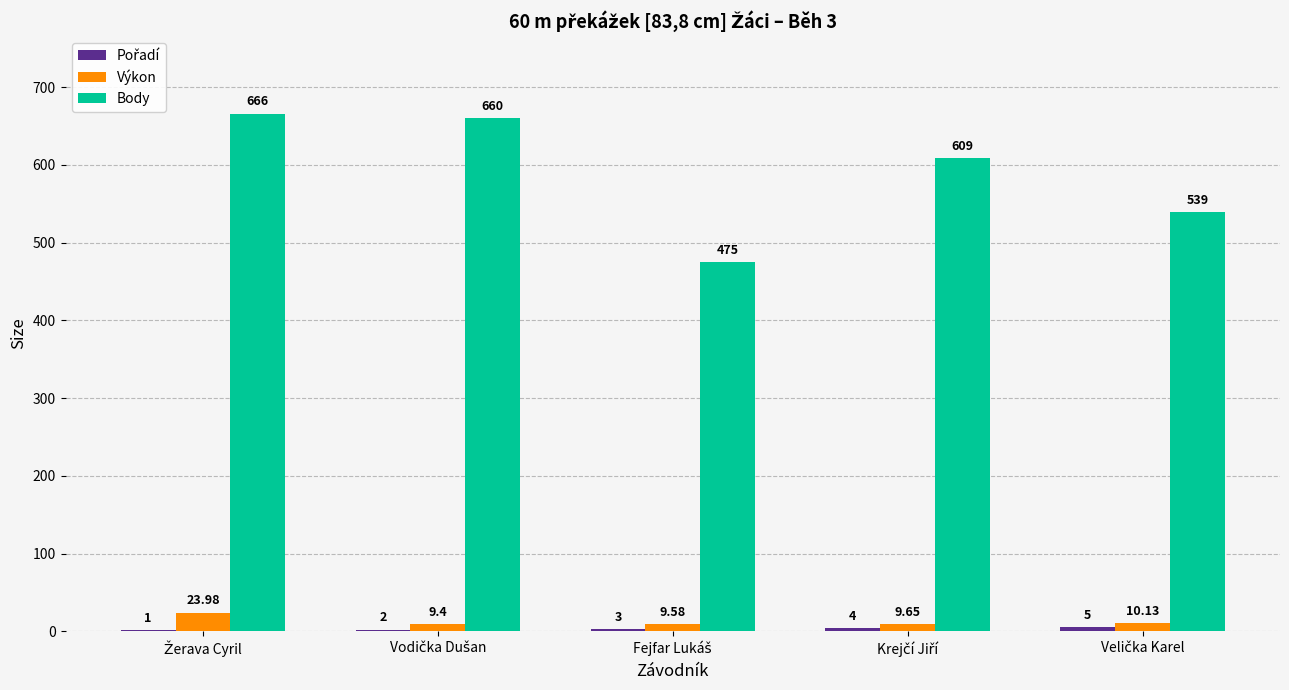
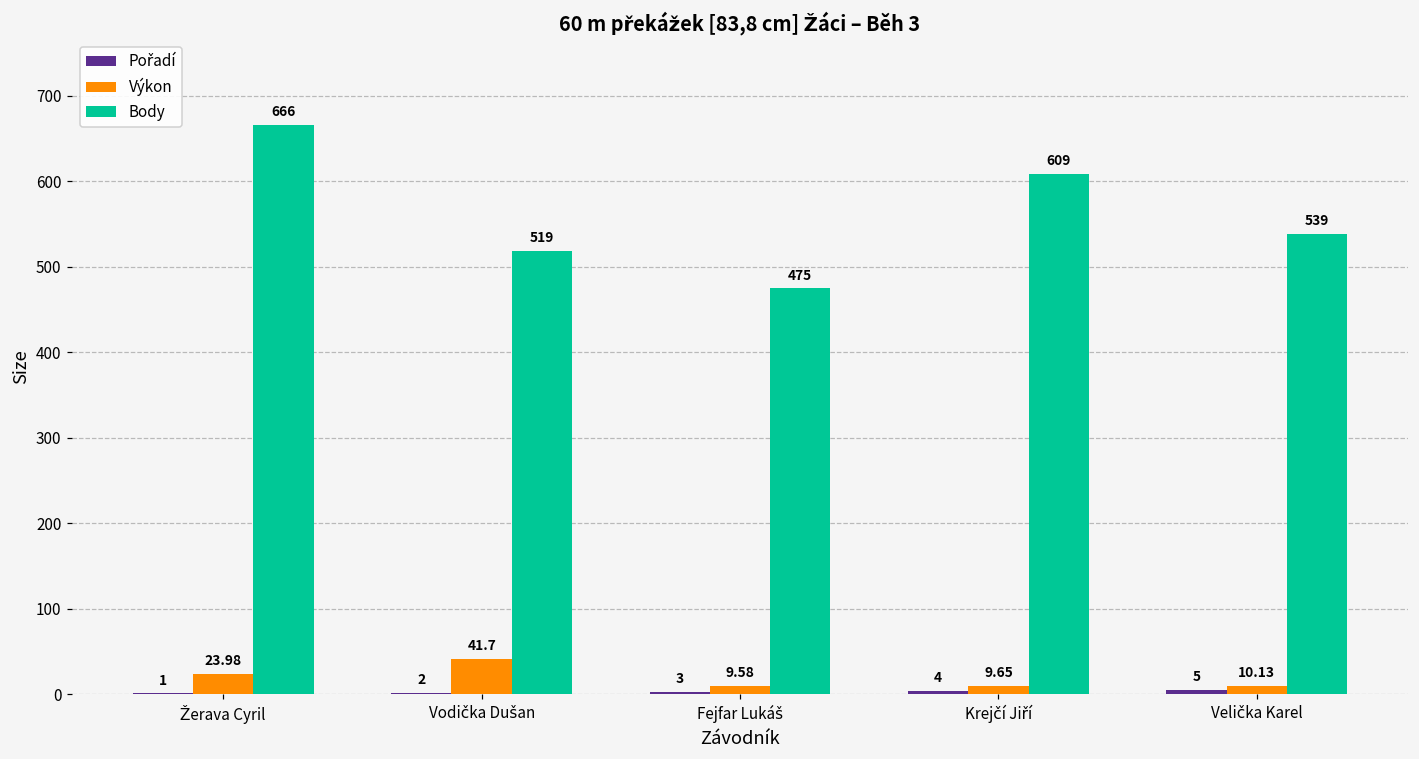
Výkon, Vodička Dušan: 9.4 -> 41.7
Body, Vodička Dušan: 660 -> 519
